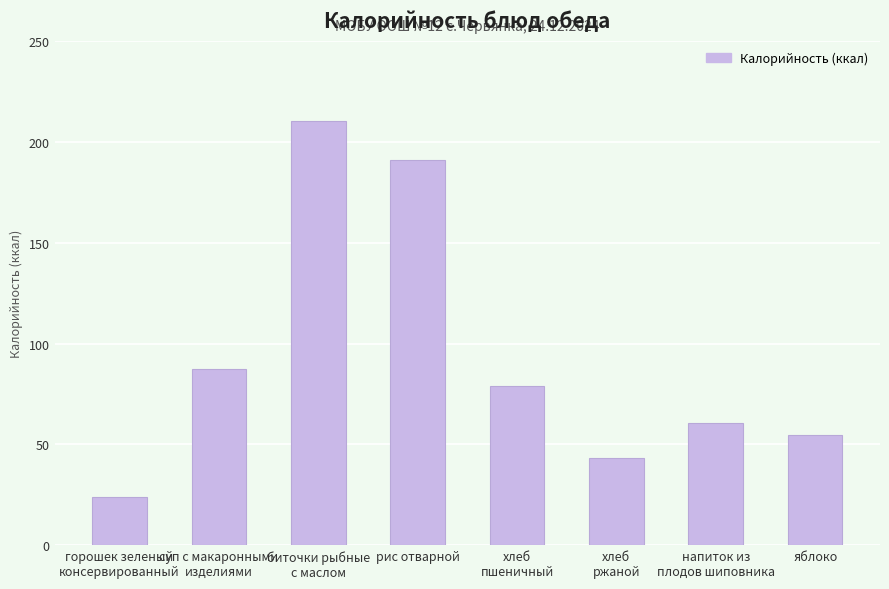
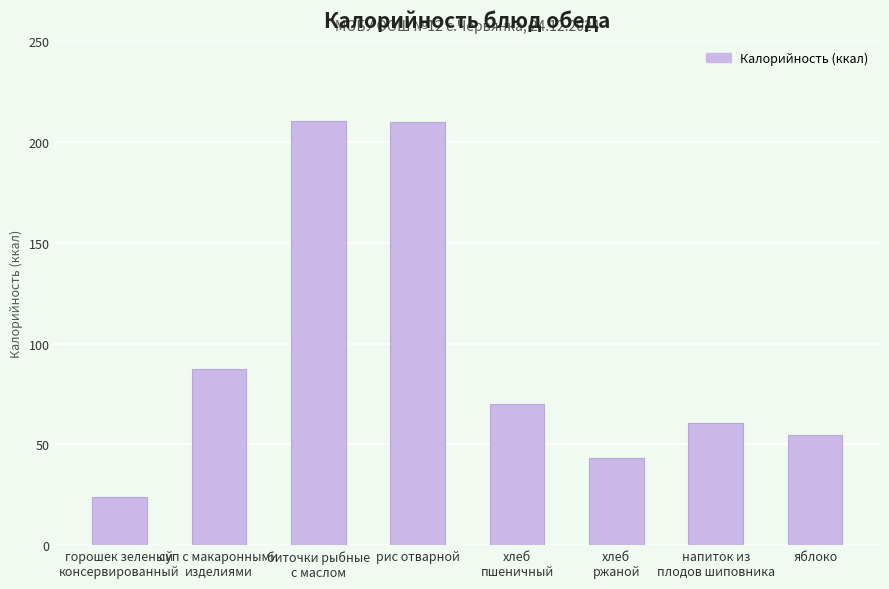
рис отварной: 191 -> 210
хлеб пшеничный: 79 -> 70
